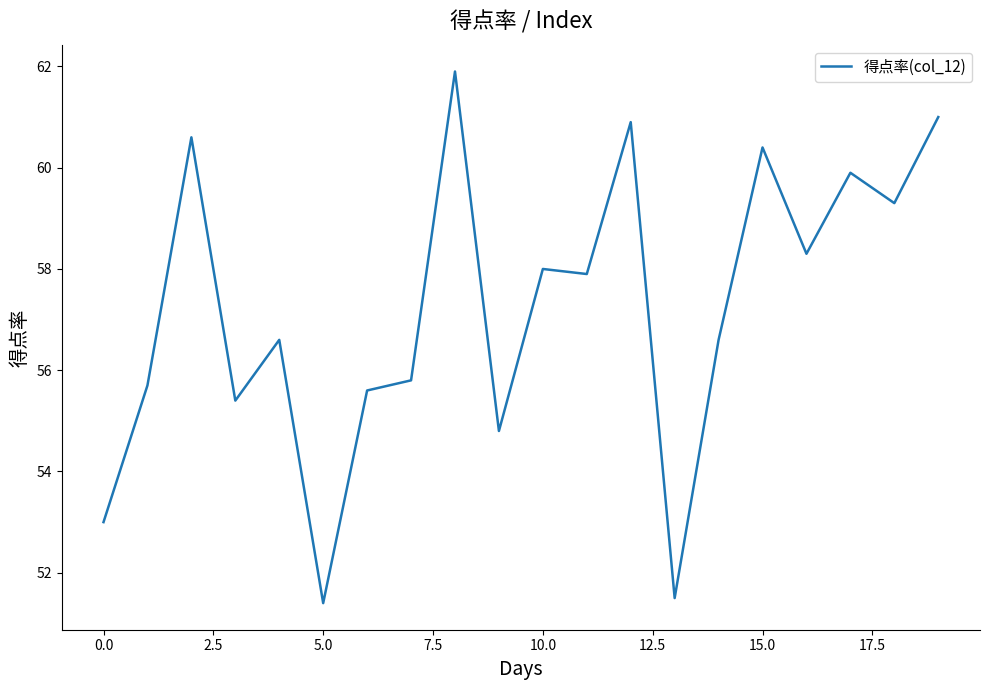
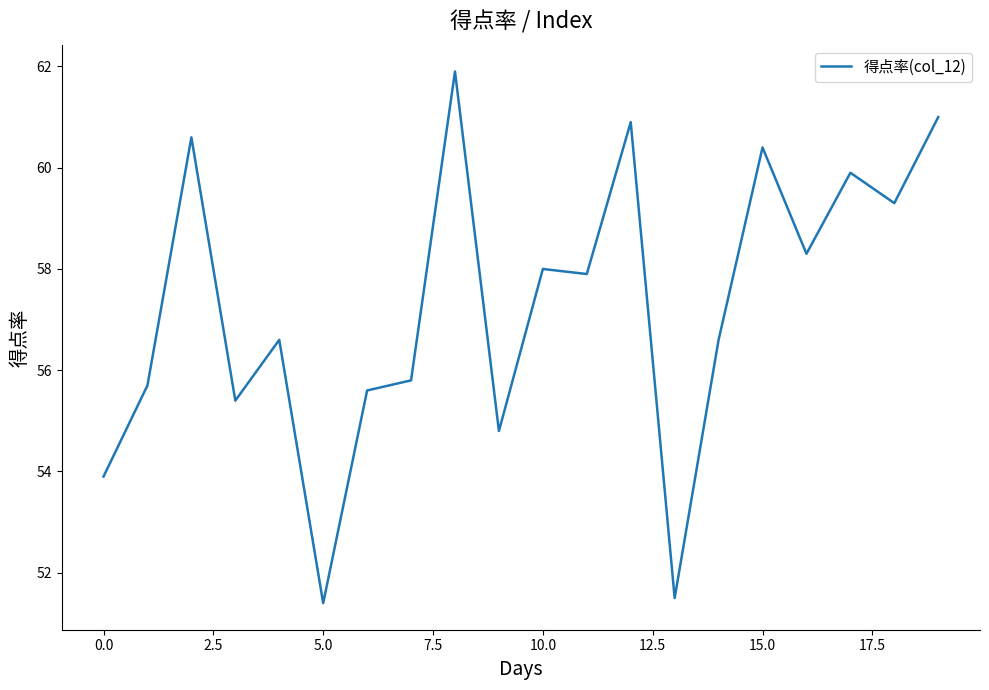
0.0: 53.0 -> 53.9
